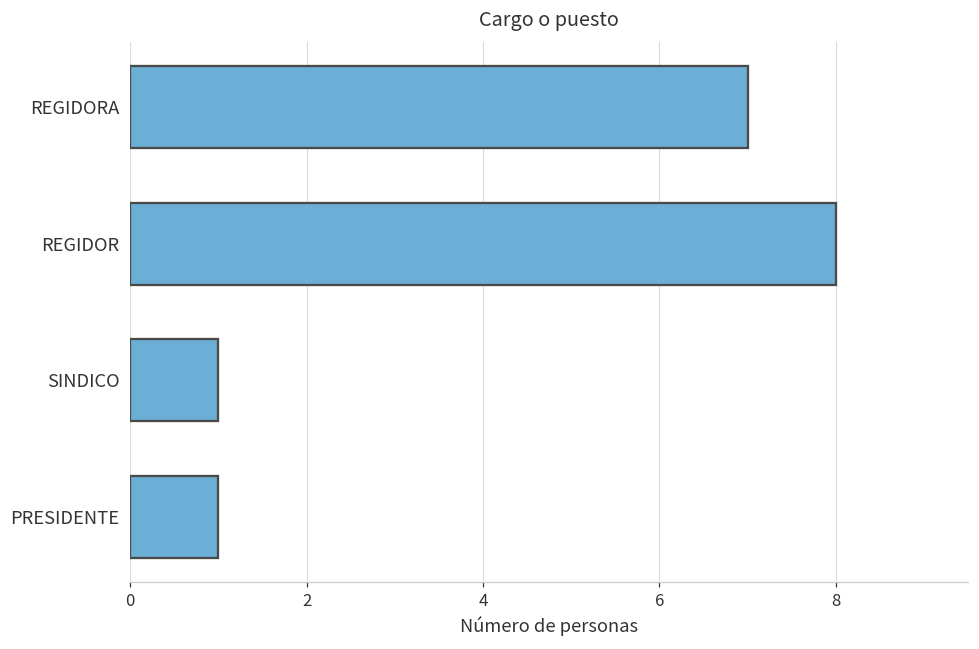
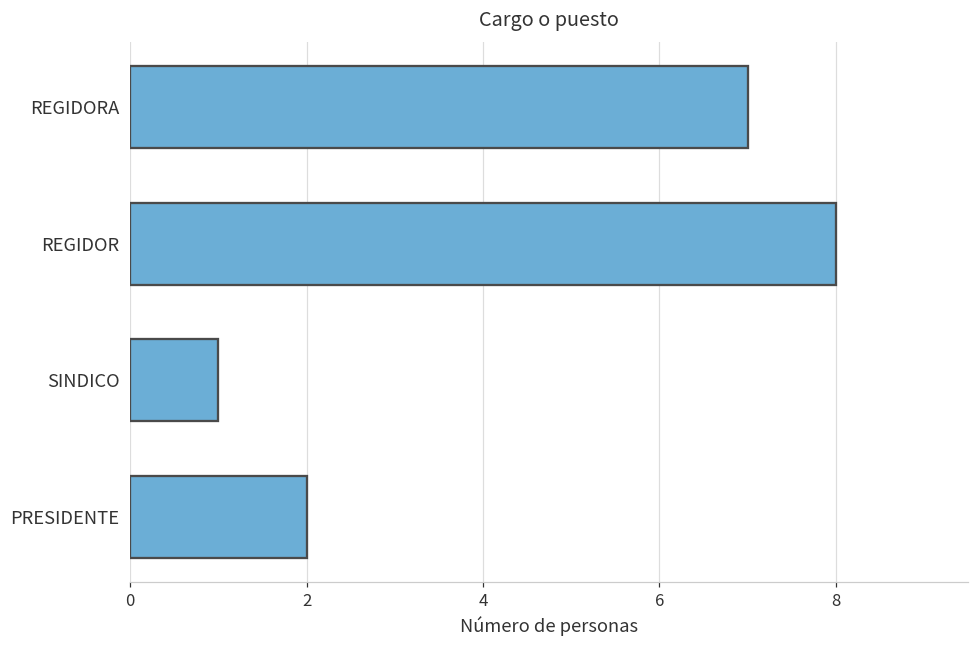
PRESIDENTE: 1 -> 2
